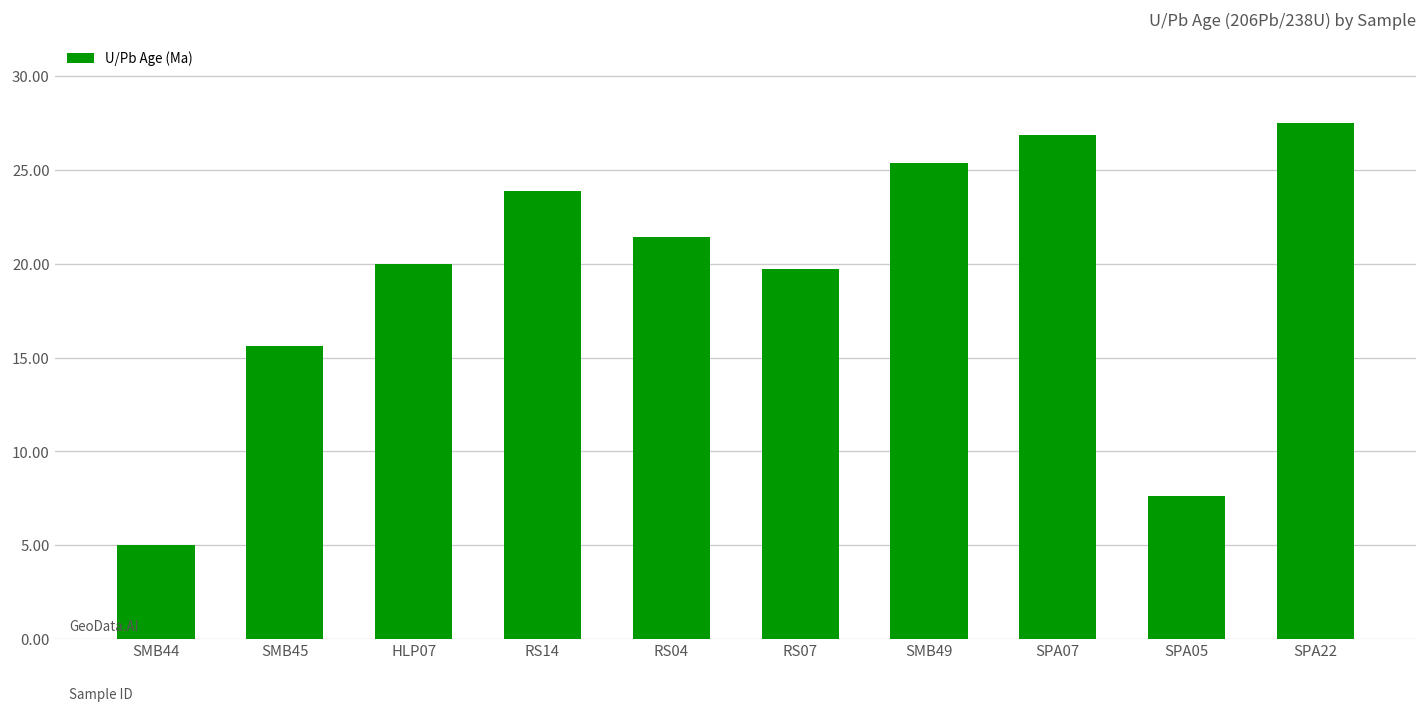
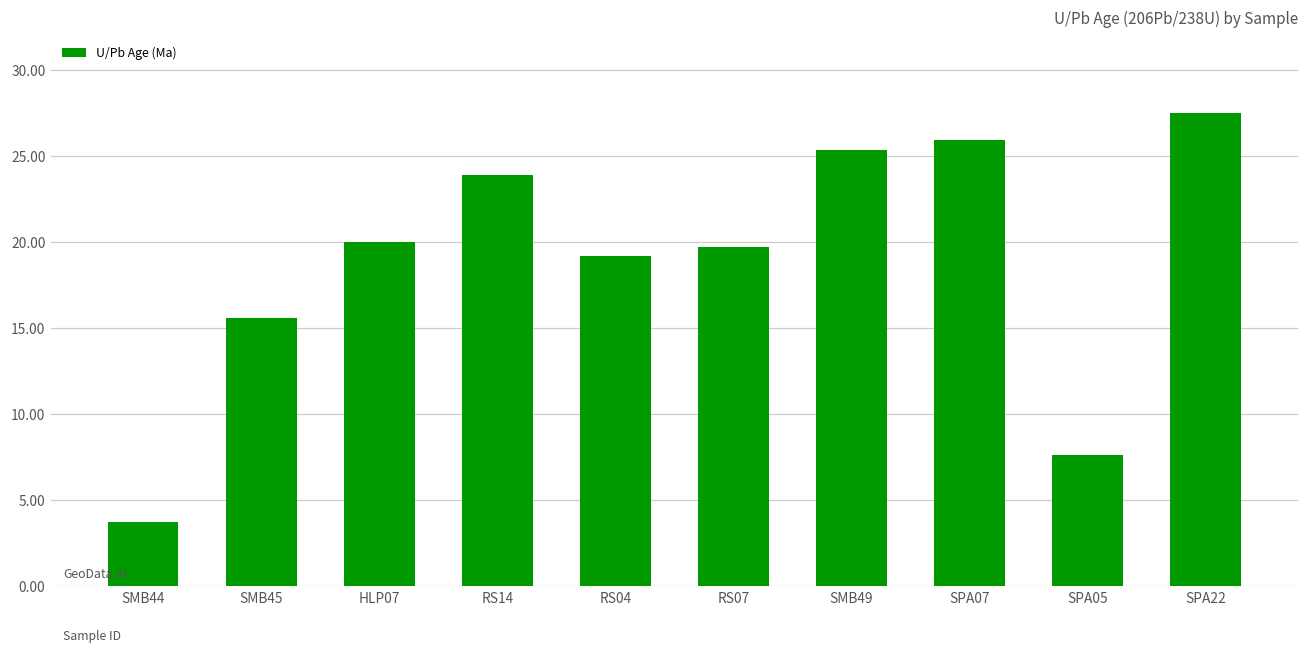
SMB44: 5.0 -> 3.7
RS04: 21.4 -> 19.2
SPA07: 26.9 -> 26.0
